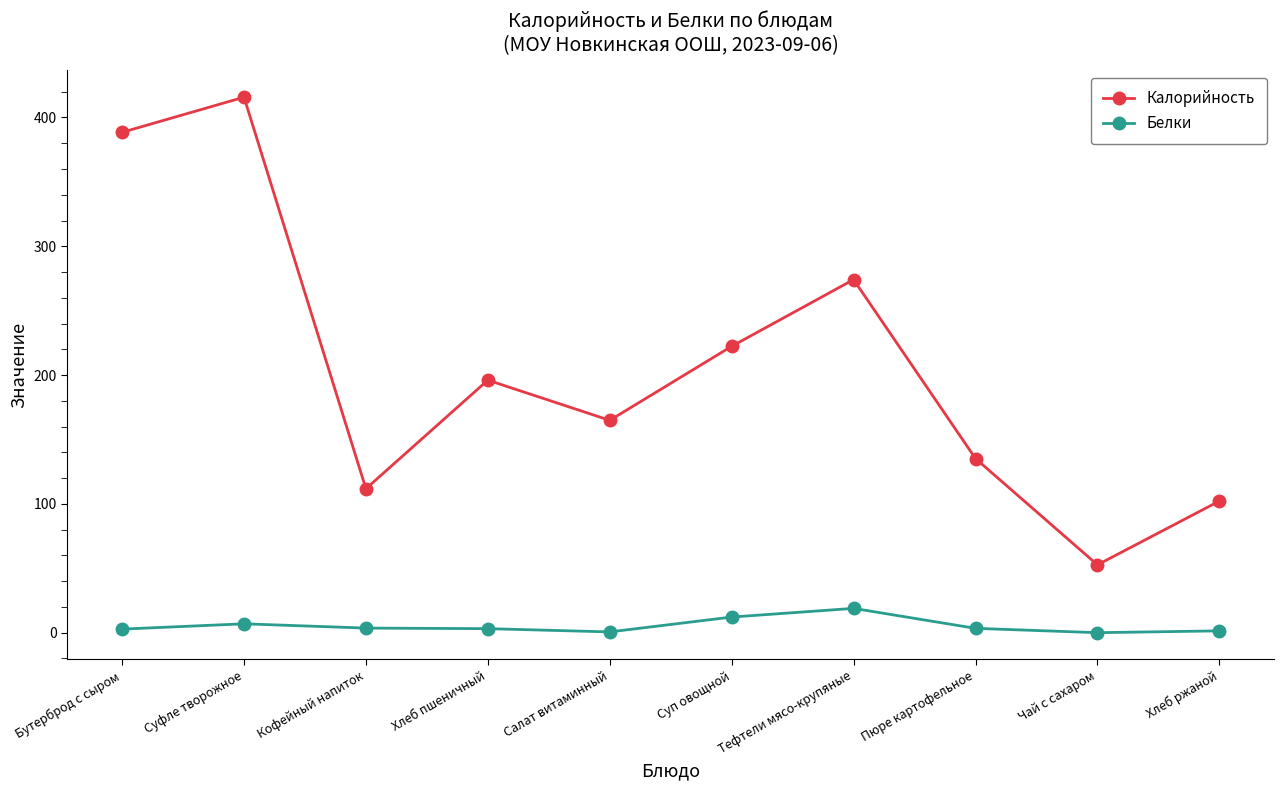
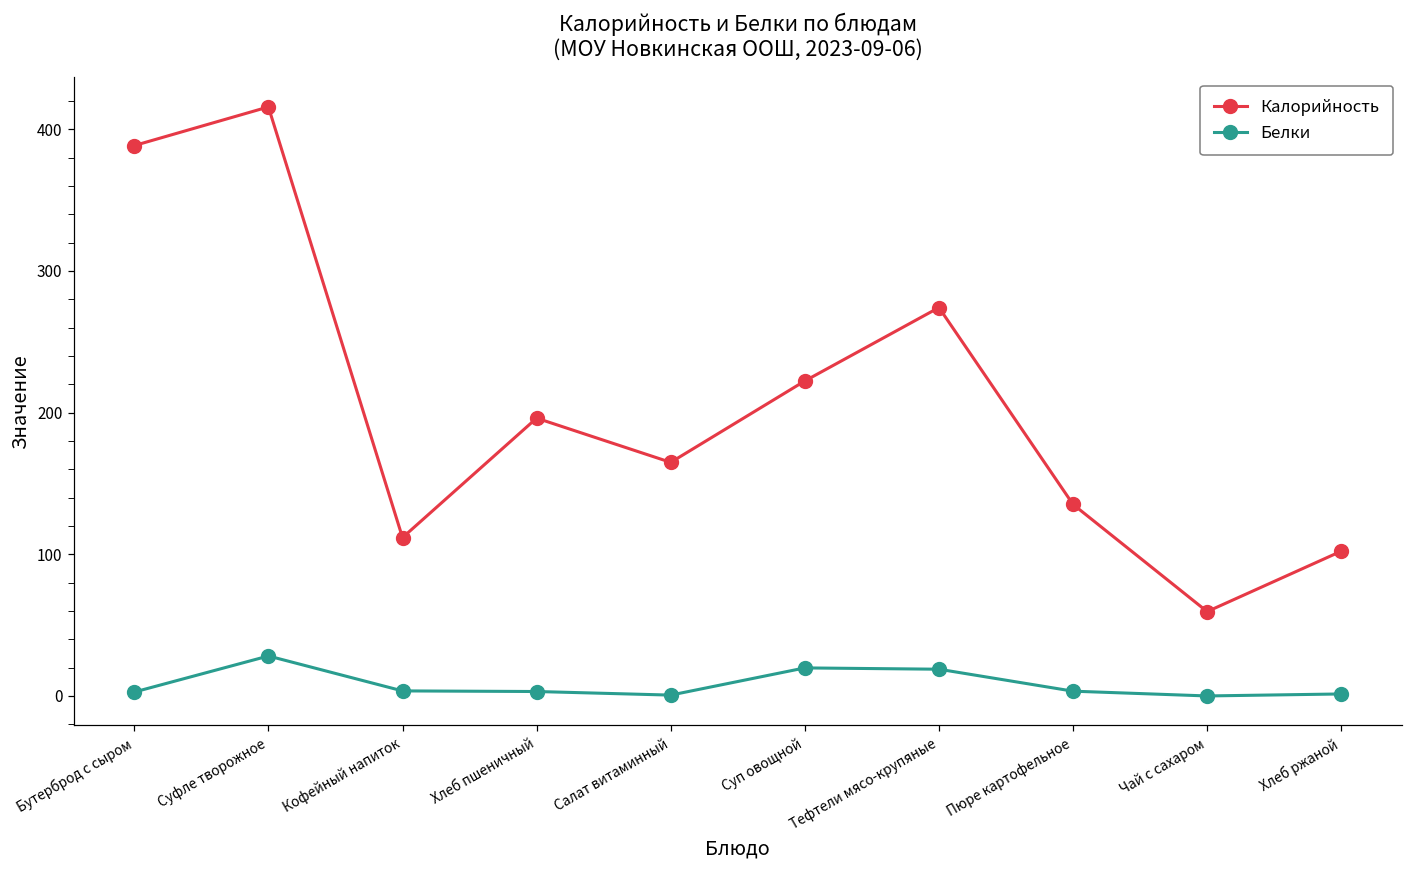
Белки, Суфле творожное: 7 -> 28
Белки, Суп овощной: 12 -> 20
Калорийность, Чай с сахаром: 53 -> 60
